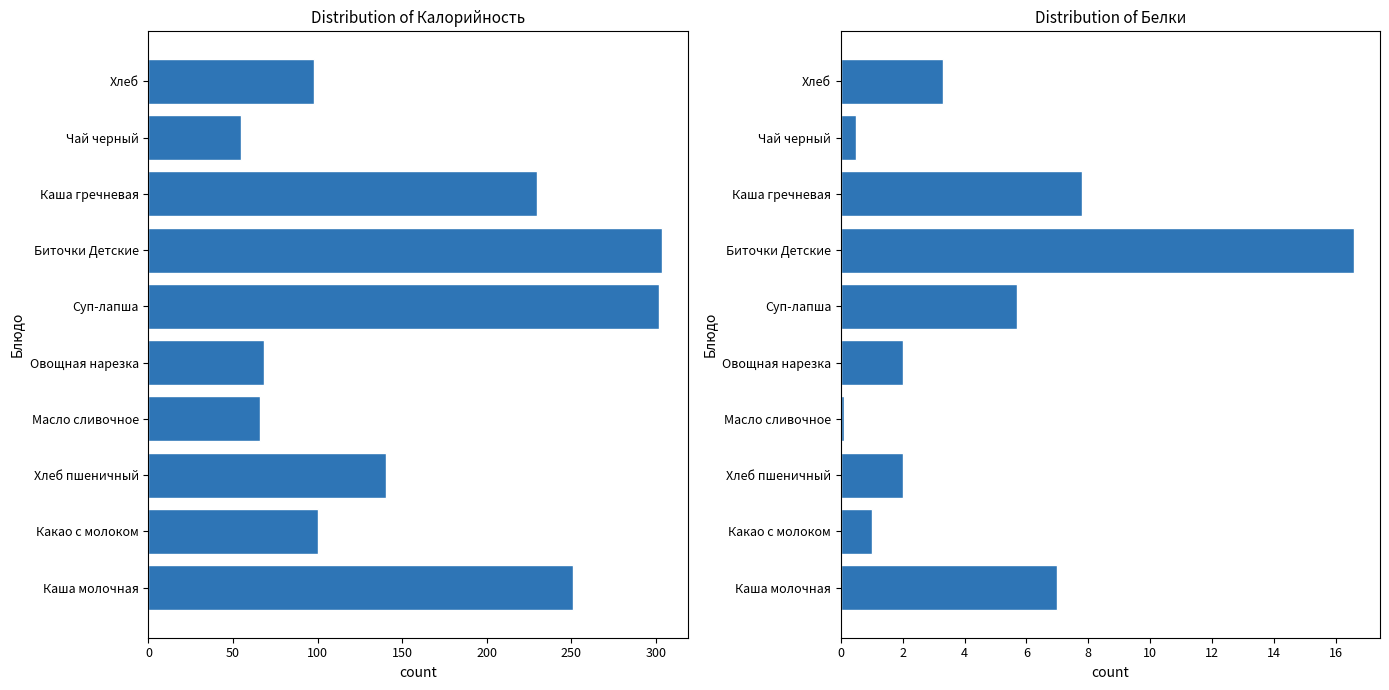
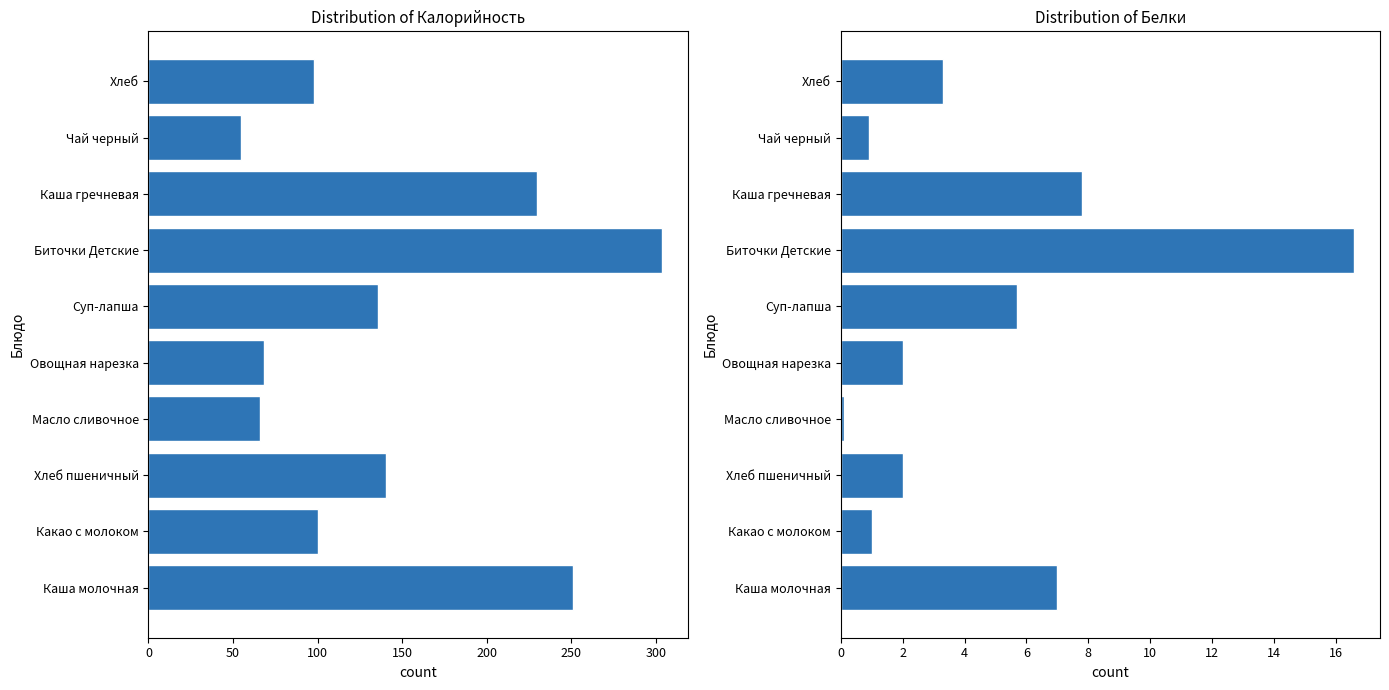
Distribution of Калорийность, Суп-лапша: 302 -> 136
Distribution of Белки, Чай черный: 0.5 -> 0.9
